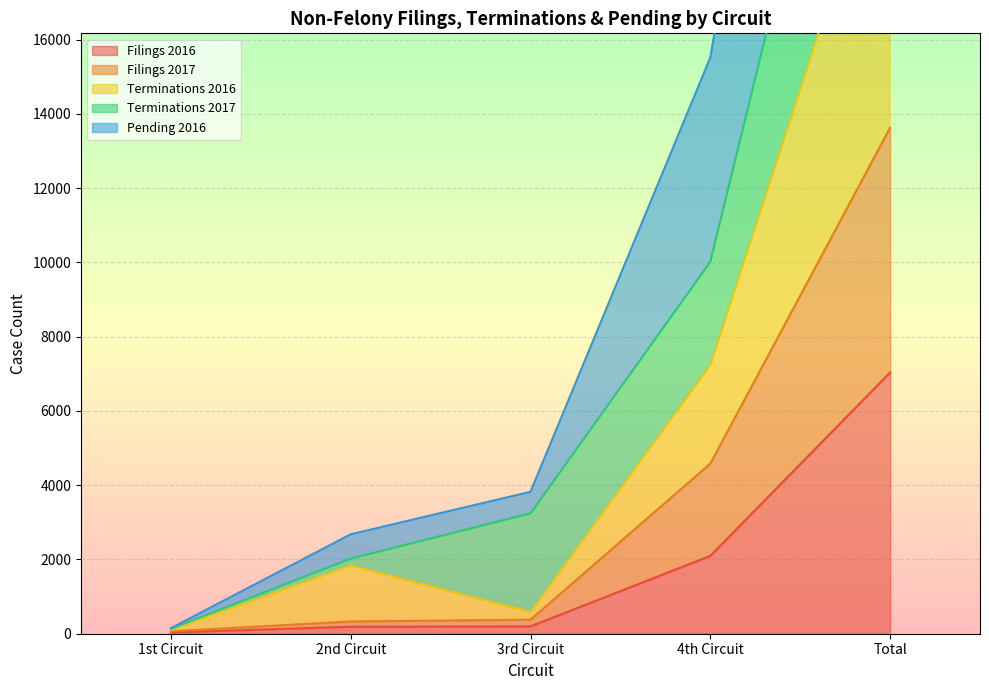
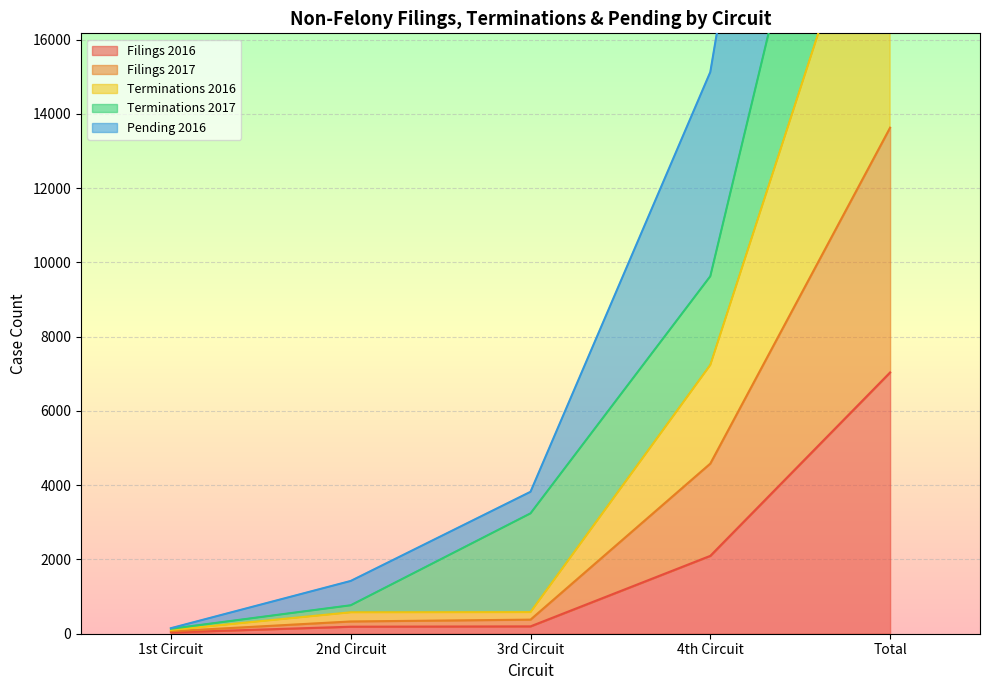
Terminations 2016, 2nd Circuit: 1500 -> 200
Terminations 2017, 4th Circuit: 2800 -> 2400
